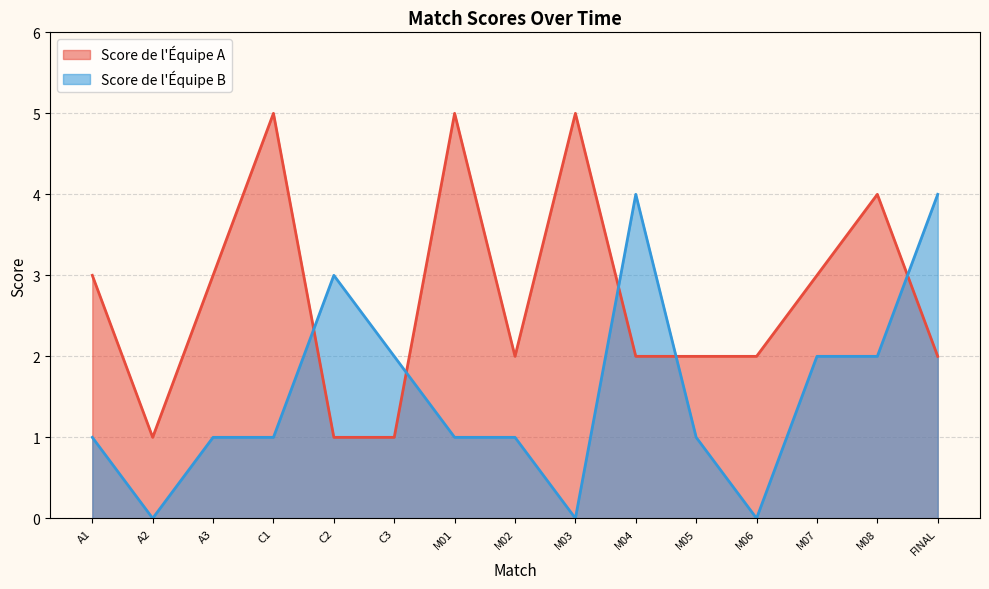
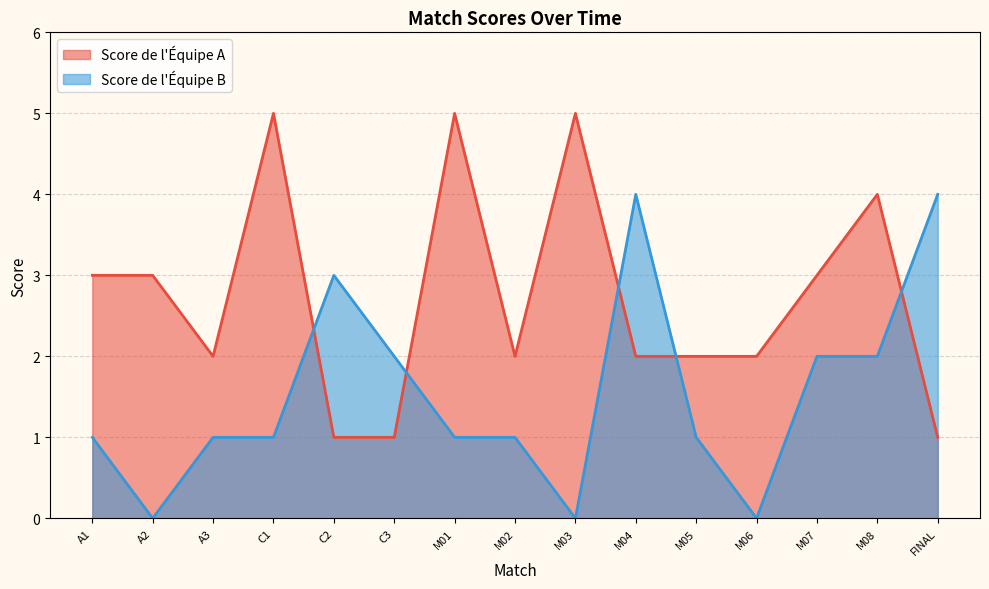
Score de l'Équipe A, A2: 1 -> 3
Score de l'Équipe A, A3: 3 -> 2
Score de l'Équipe A, FINAL: 2 -> 1
